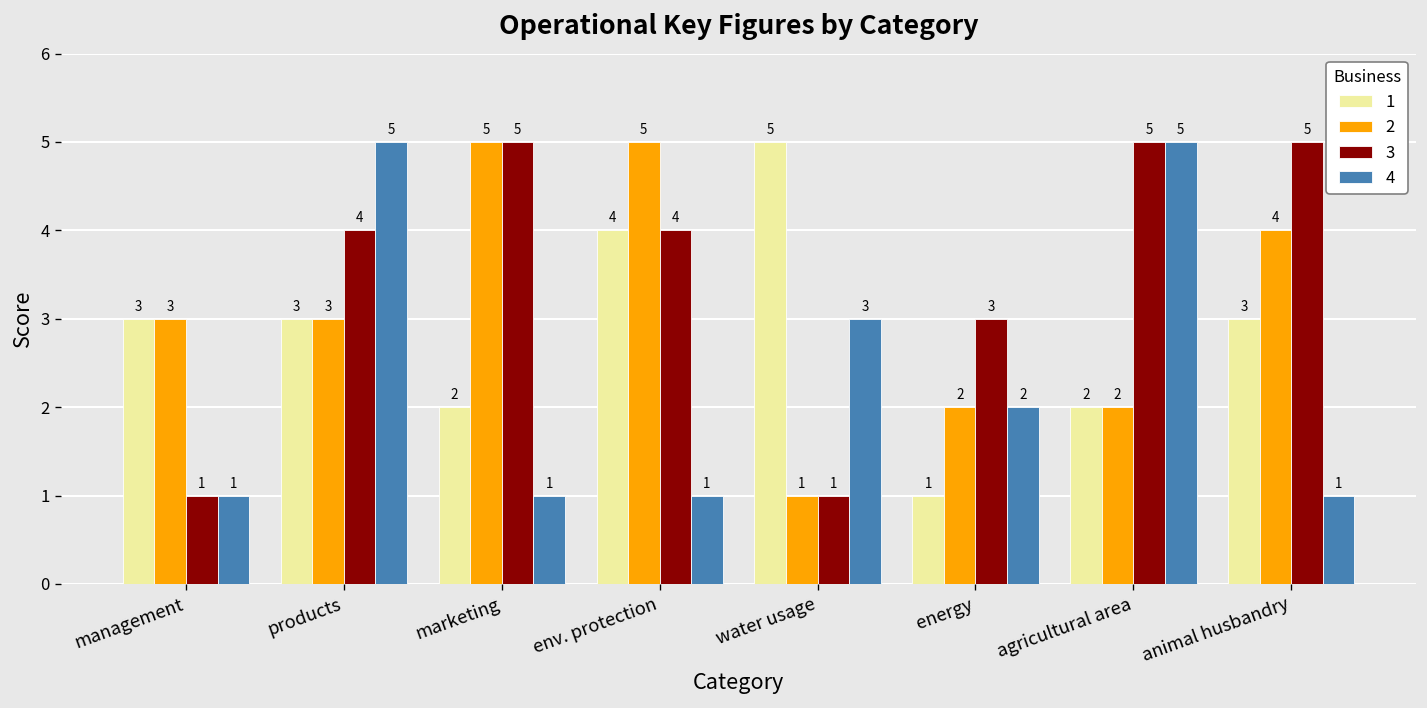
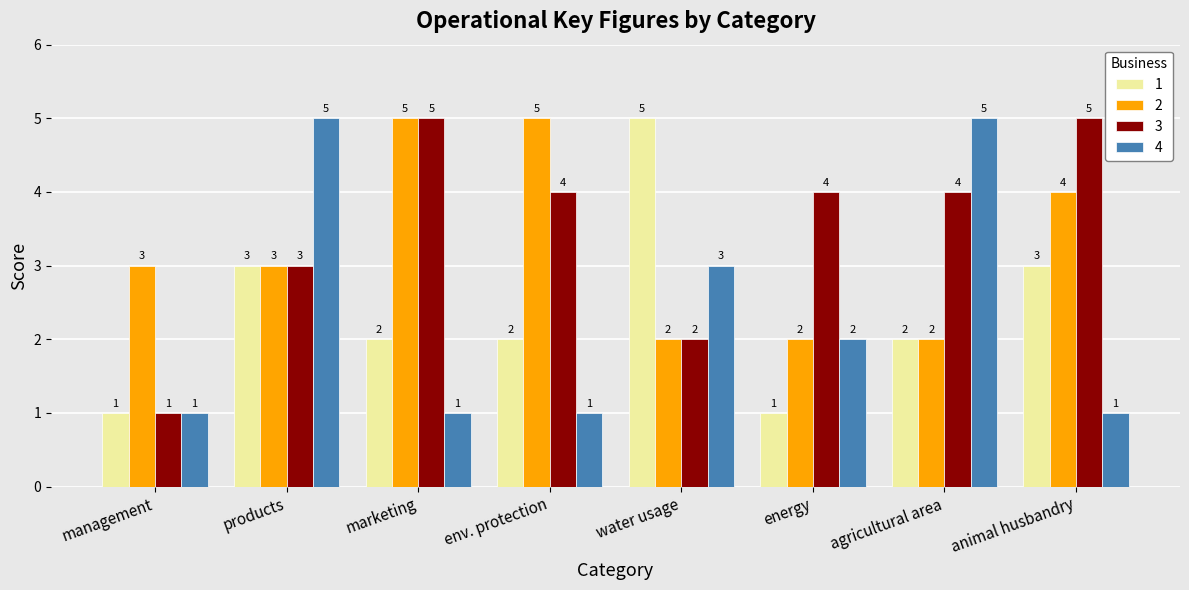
1, management: 3 -> 1
3, products: 4 -> 3
1, env. protection: 4 -> 2
2, water usage: 1 -> 2
3, water usage: 1 -> 2
3, energy: 3 -> 4
3, agricultural area: 5 -> 4
